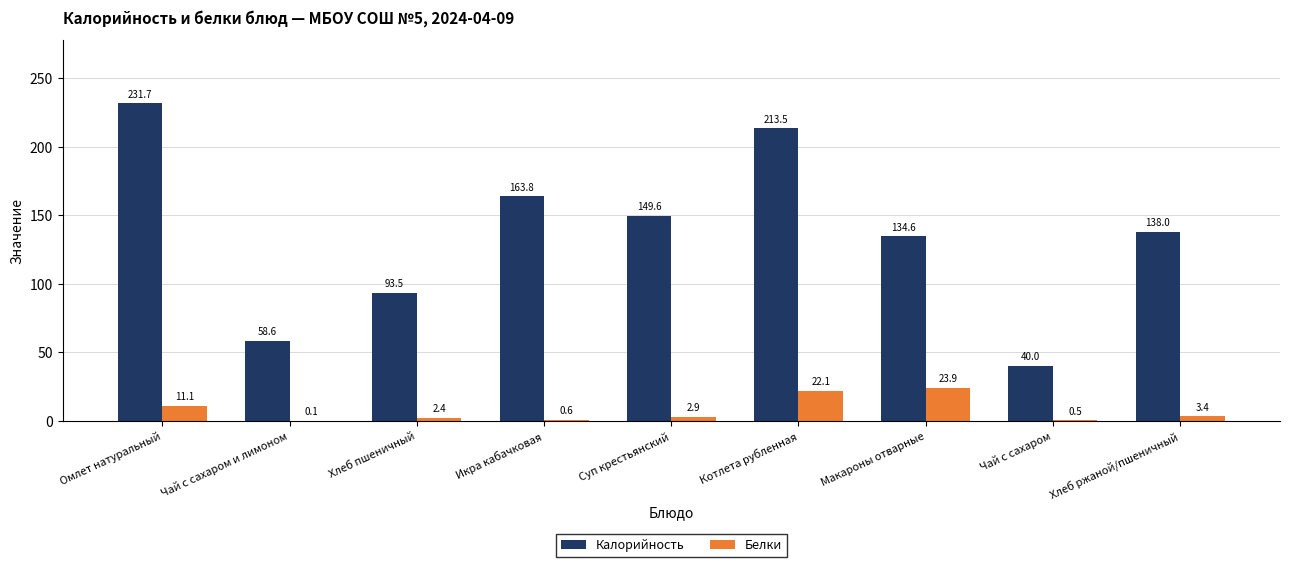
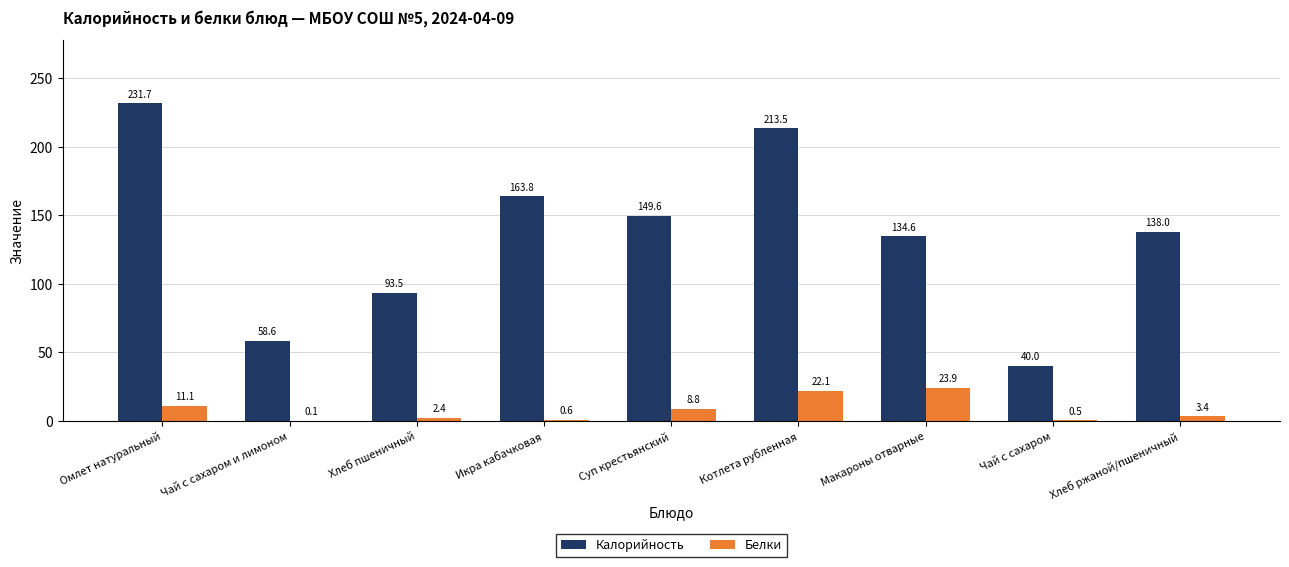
Белки, Суп крестьянский: 2.9 -> 8.8
